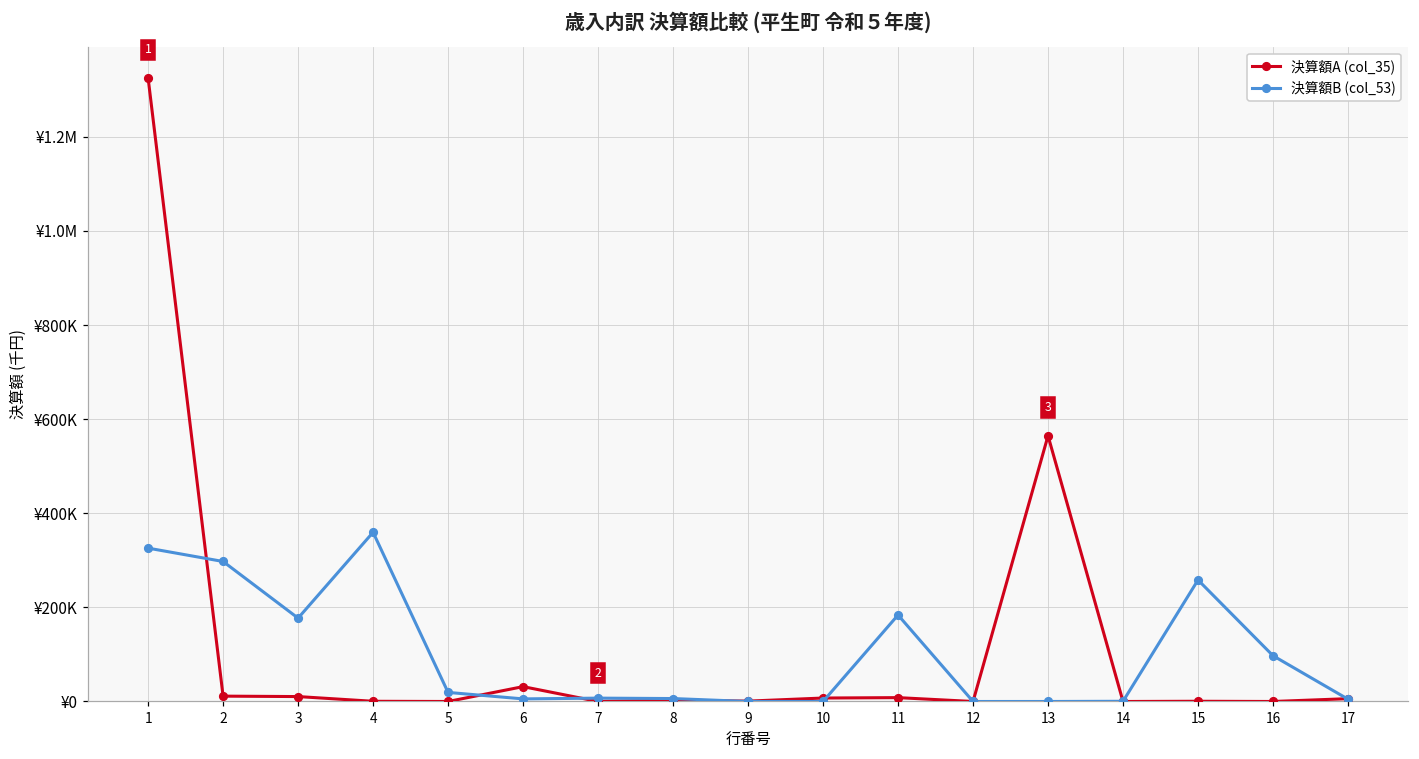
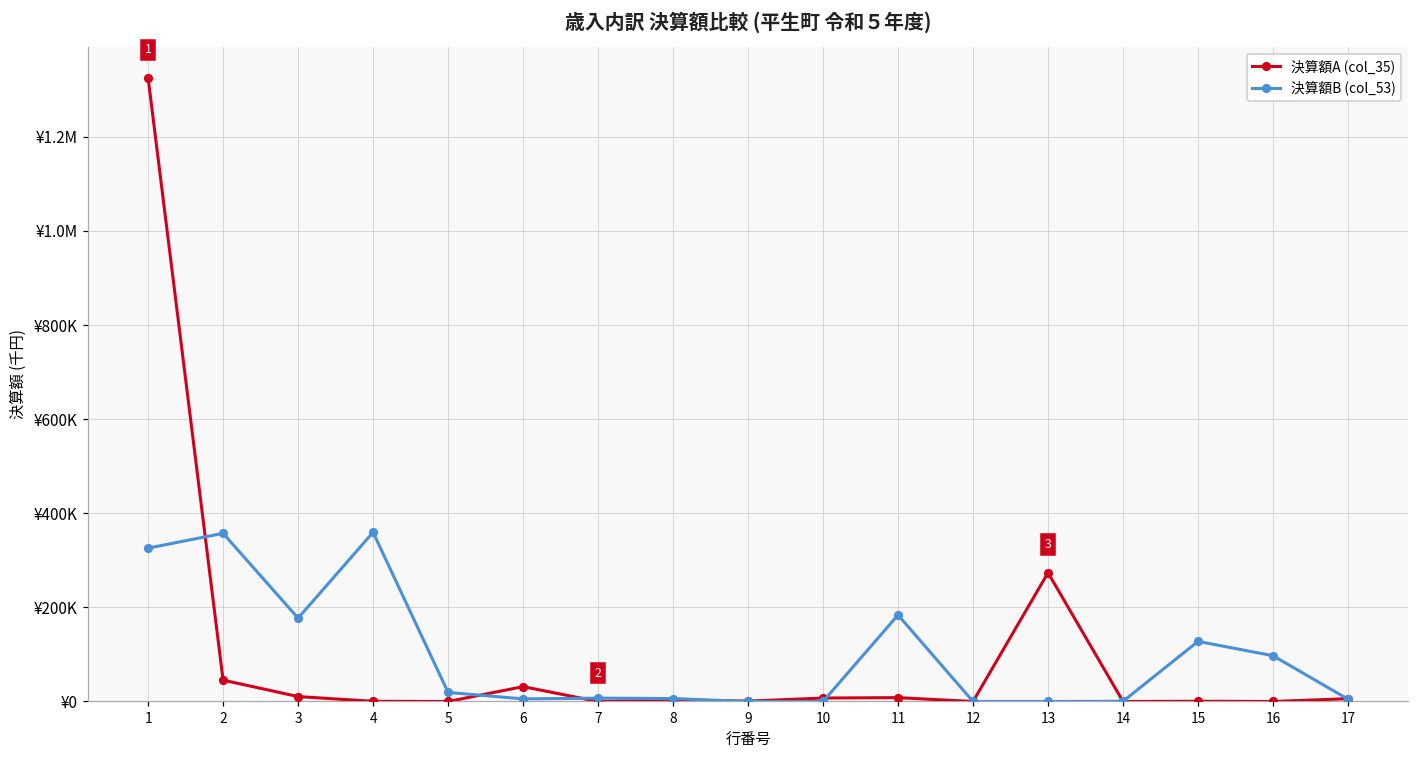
決算額A (col_35), 2: ¥10000 -> ¥50000
決算額B (col_53), 2: ¥300000 -> ¥360000
決算額A (col_35), 13: ¥560000 -> ¥270000
決算額B (col_53), 15: ¥260000 -> ¥130000
